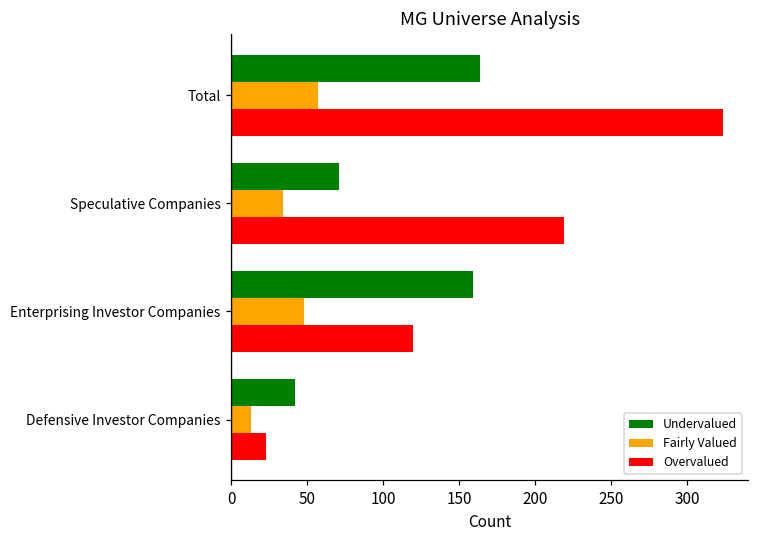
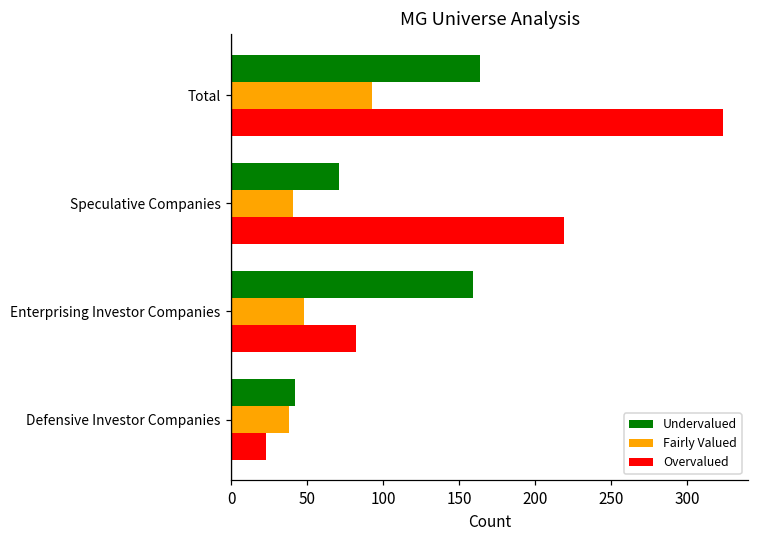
Fairly Valued, Total: 57 -> 93
Fairly Valued, Speculative Companies: 34 -> 41
Overvalued, Enterprising Investor Companies: 120 -> 82
Fairly Valued, Defensive Investor Companies: 13 -> 38
